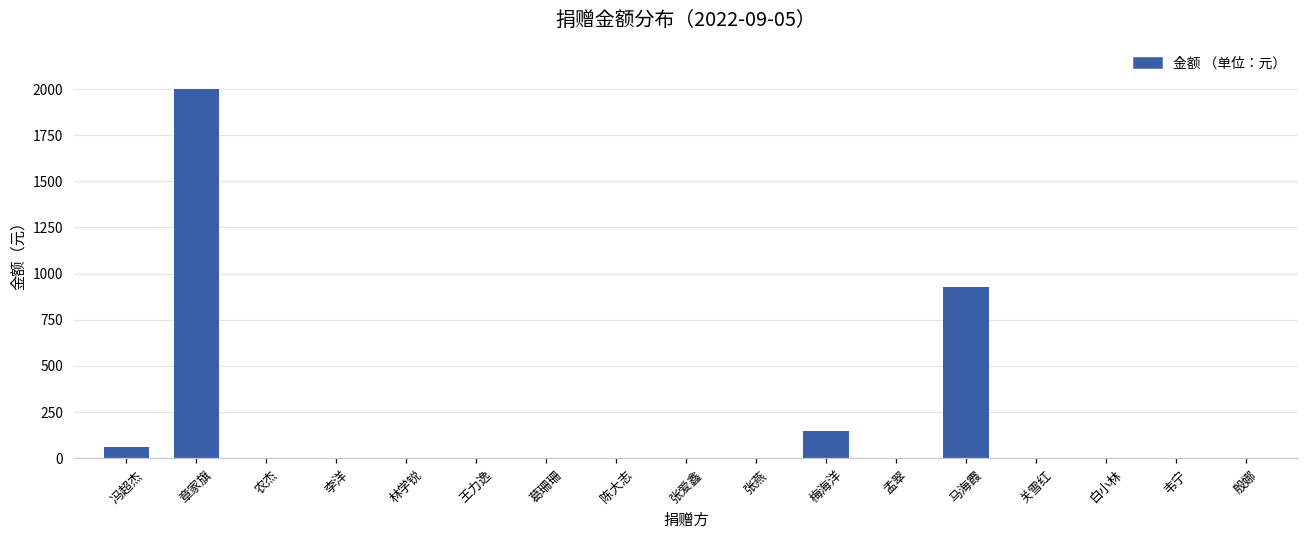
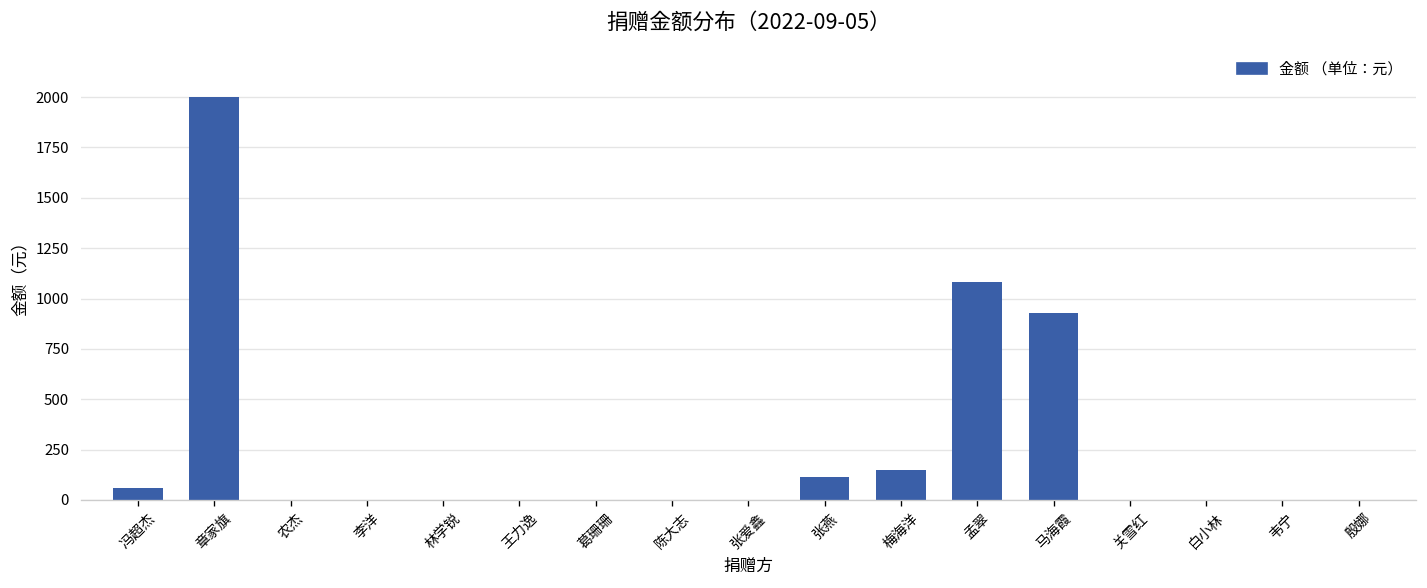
张燕: 0 -> 110
孟翠: 0 -> 1080
